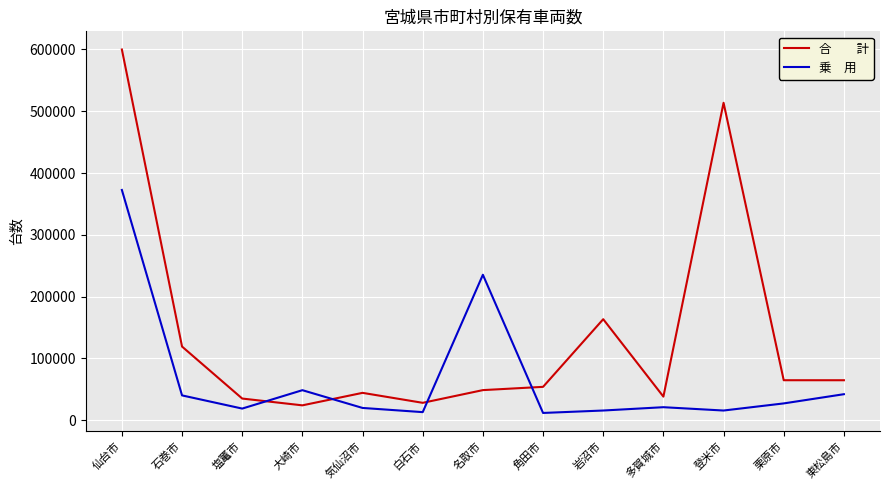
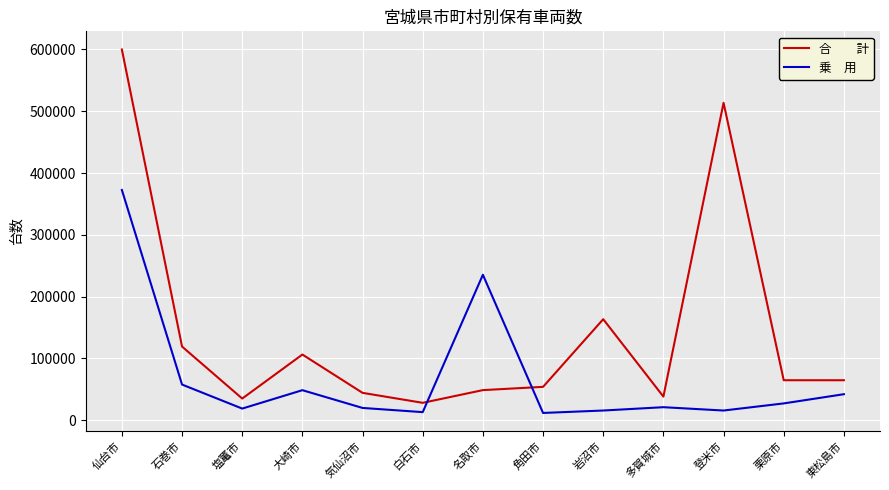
乗 用, 石巻市: 40000 -> 60000
合 計, 大崎市: 20000 -> 110000
